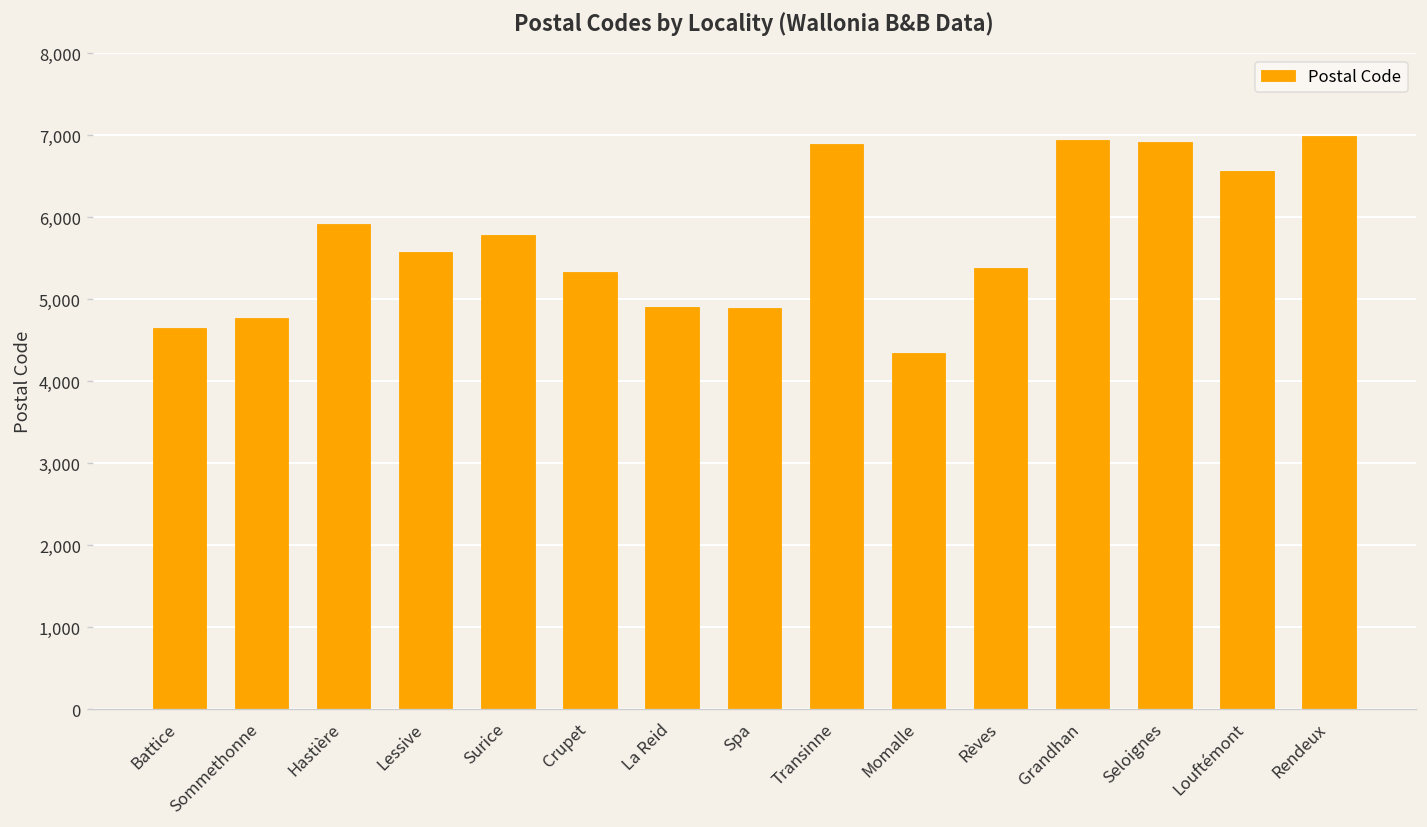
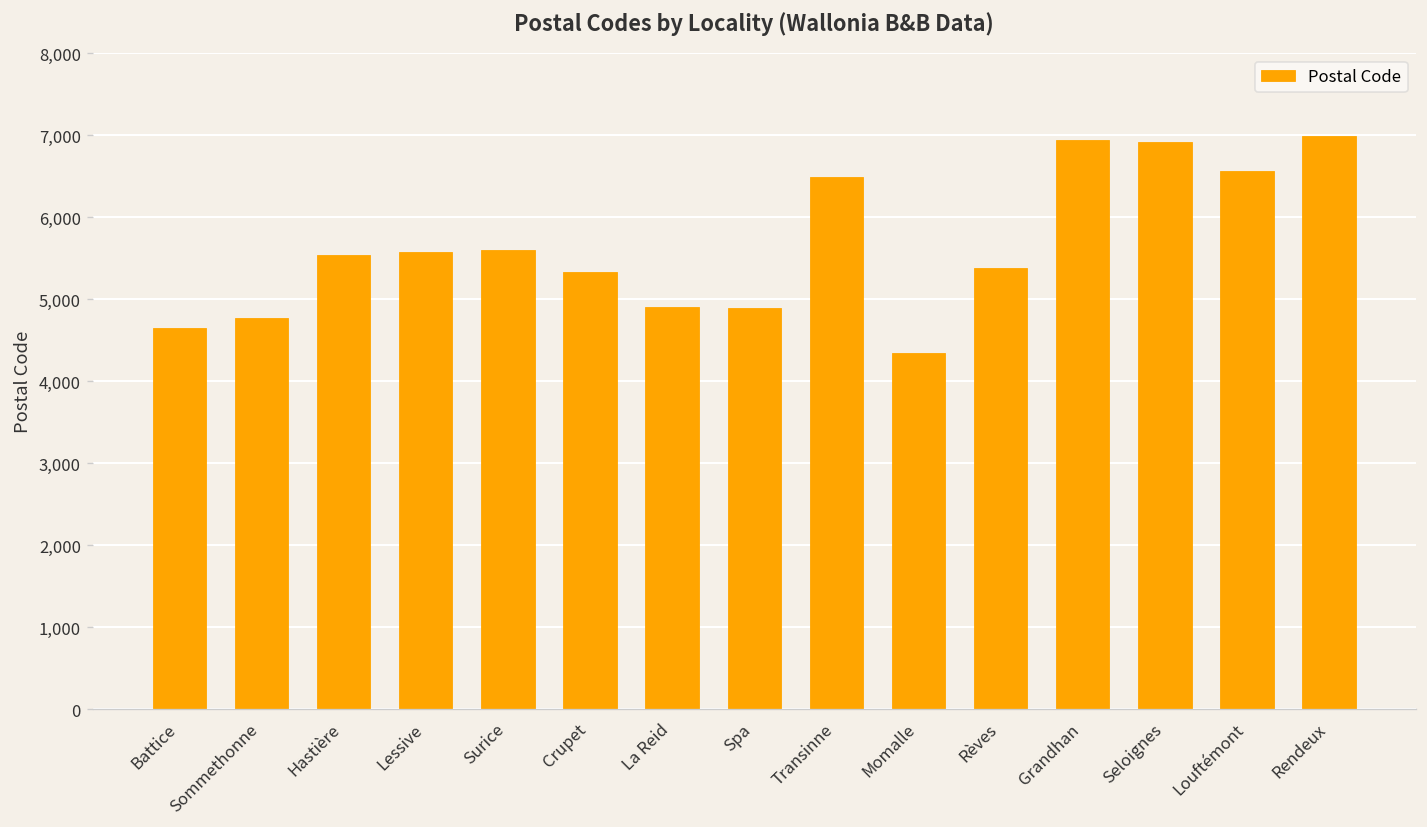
Hastière: 5,900 -> 5,500
Surice: 5,800 -> 5,600
Transinne: 6,900 -> 6,500
